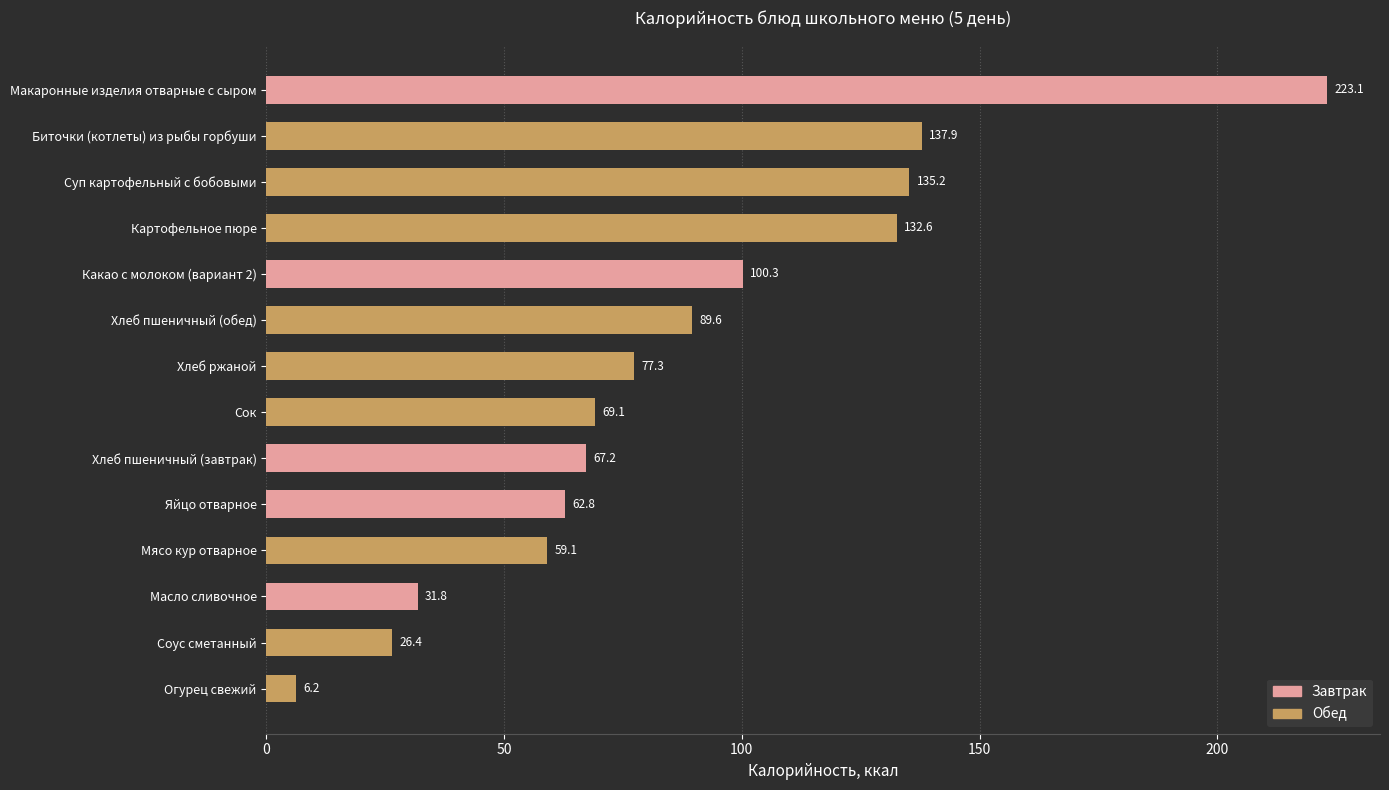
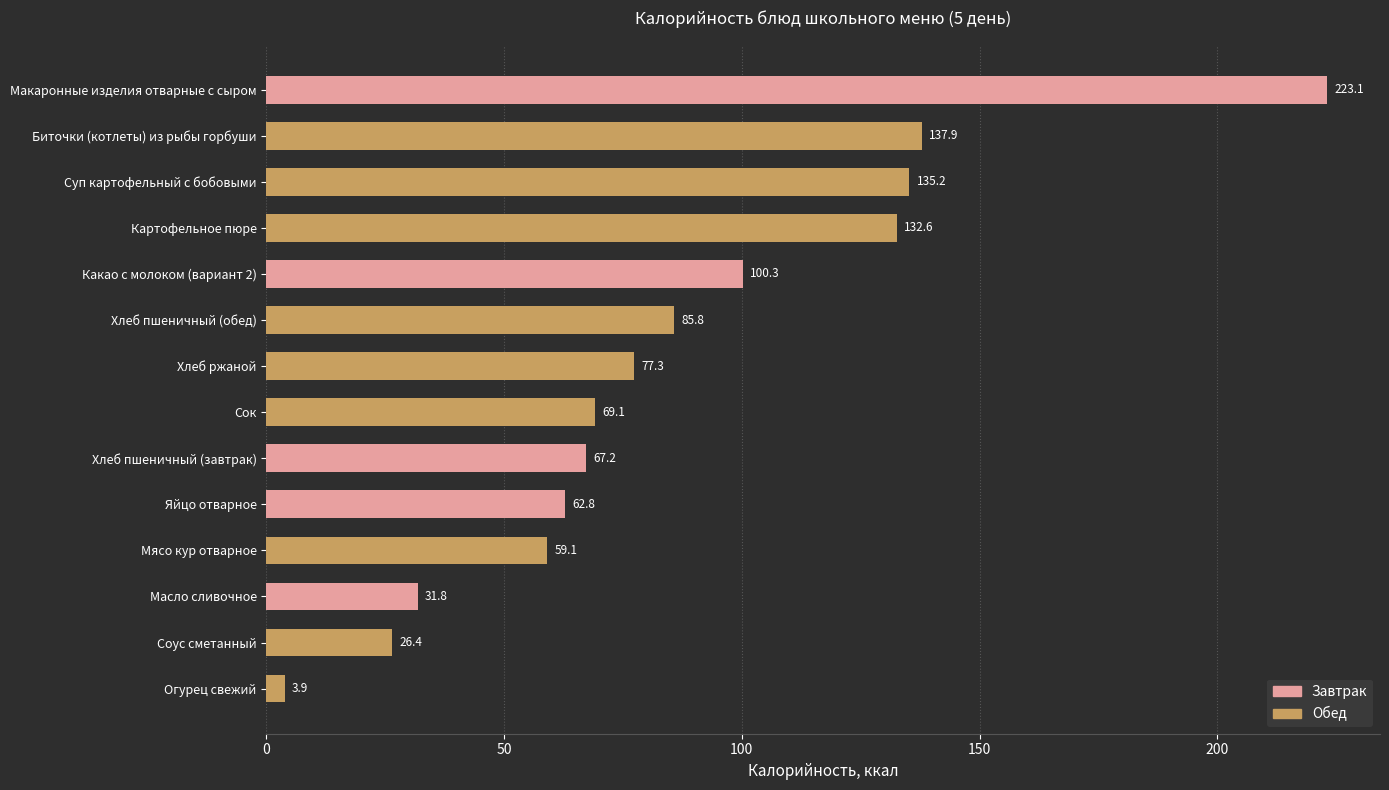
Хлеб пшеничный (обед): 89.6 -> 85.8
Огурец свежий: 6.2 -> 3.9
